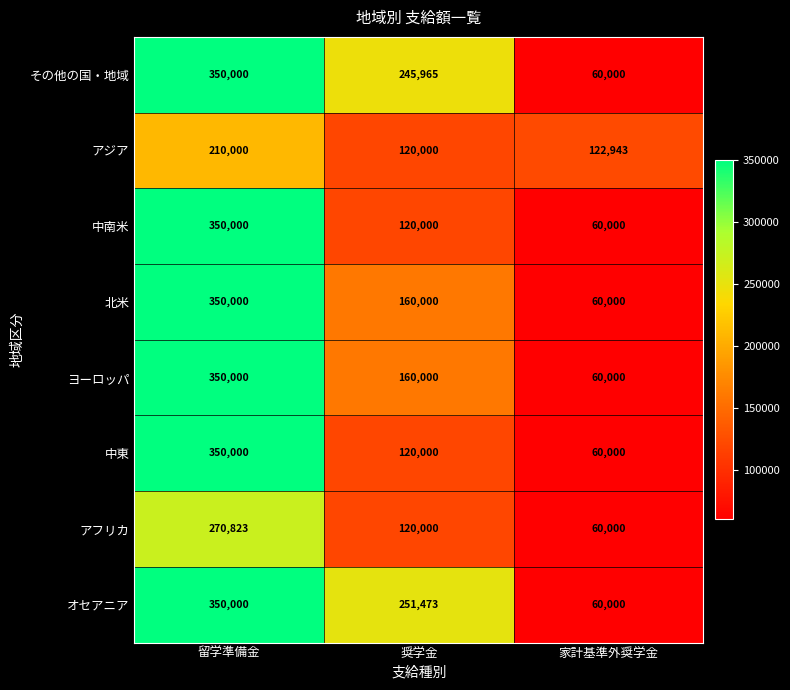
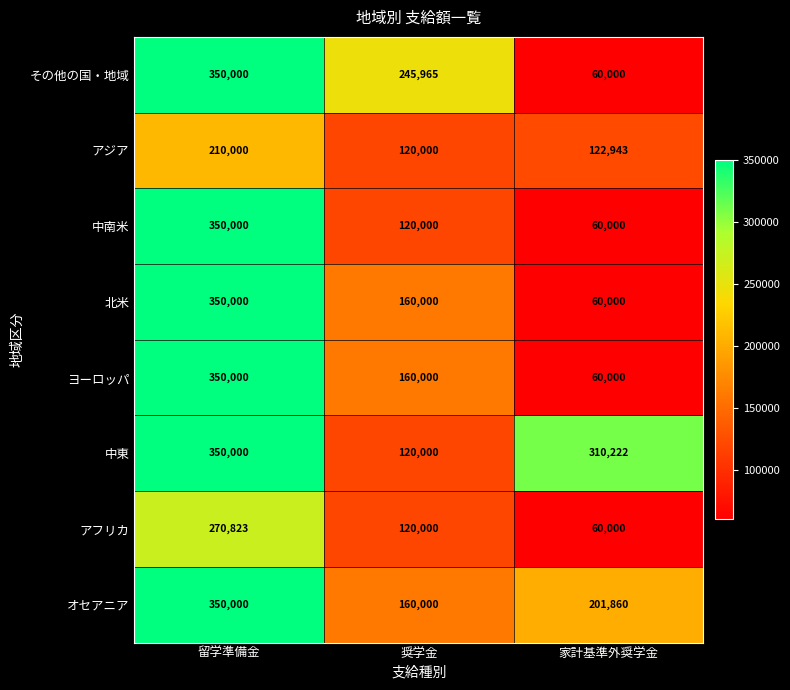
中東, 家計基準外奨学金: 60,000 -> 310,222
オセアニア, 奨学金: 251,473 -> 160,000
オセアニア, 家計基準外奨学金: 60,000 -> 201,860
